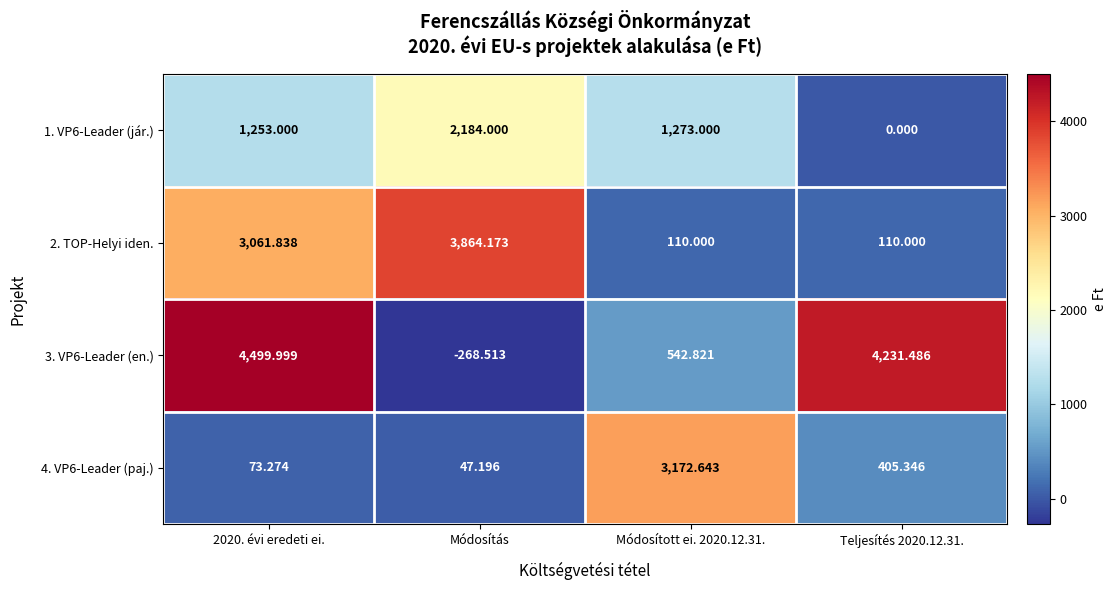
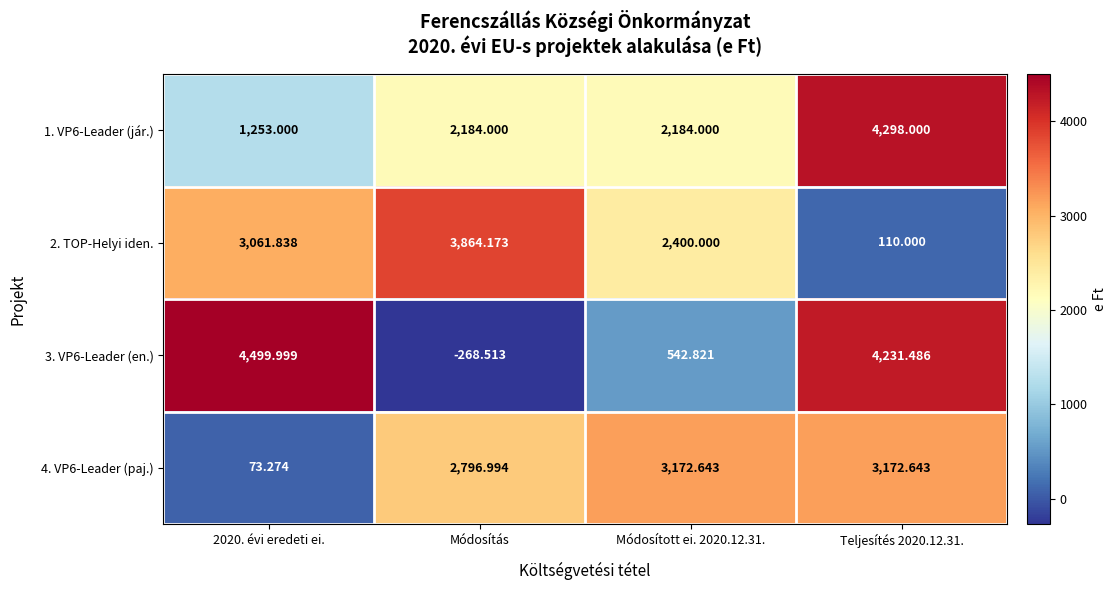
1. VP6-Leader (jár.), Módosított ei. 2020.12.31.: 1,273.000 -> 2,184.000
1. VP6-Leader (jár.), Teljesítés 2020.12.31.: 0.000 -> 4,298.000
2. TOP-Helyi iden., Módosított ei. 2020.12.31.: 110.000 -> 2,400.000
4. VP6-Leader (paj.), Módosítás: 47.196 -> 2,796.994
4. VP6-Leader (paj.), Teljesítés 2020.12.31.: 405.346 -> 3,172.643
